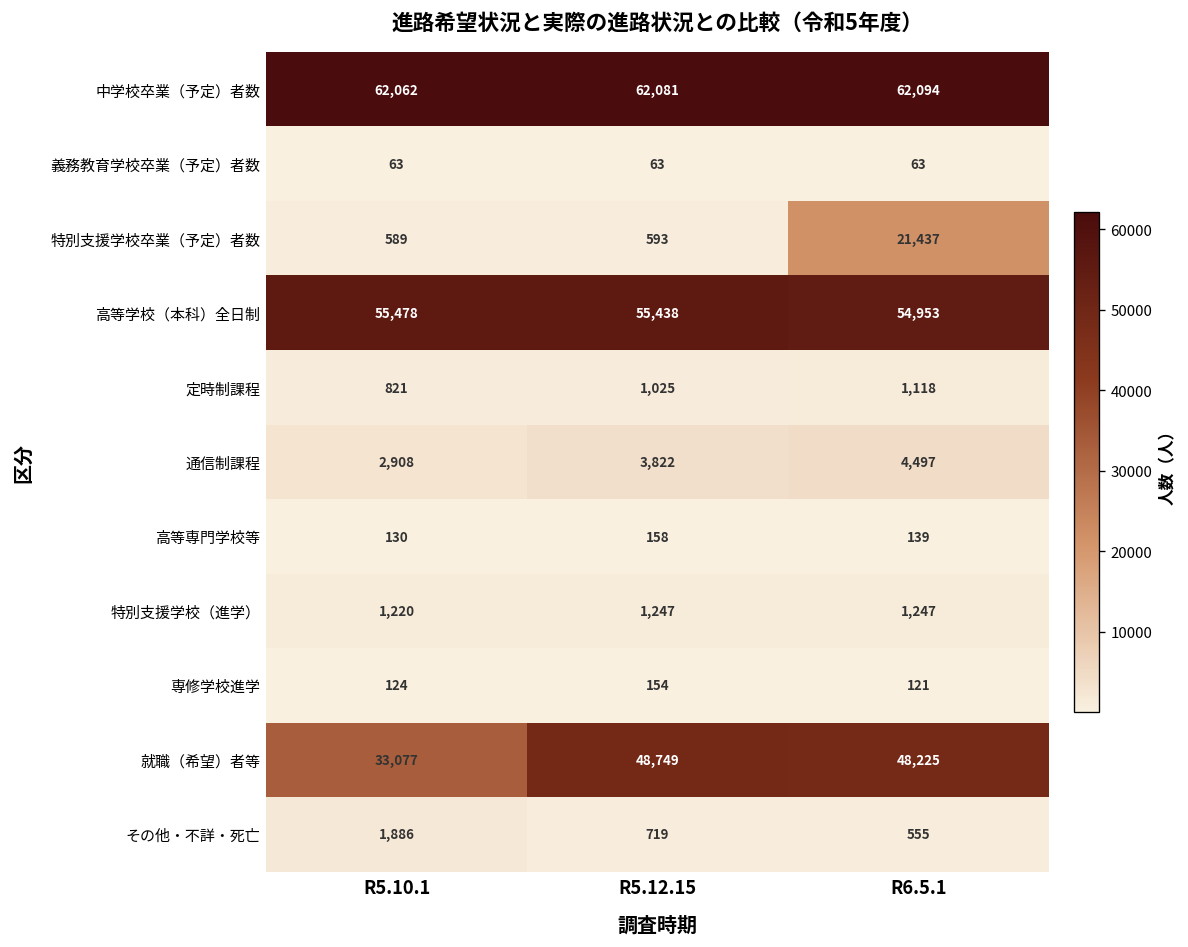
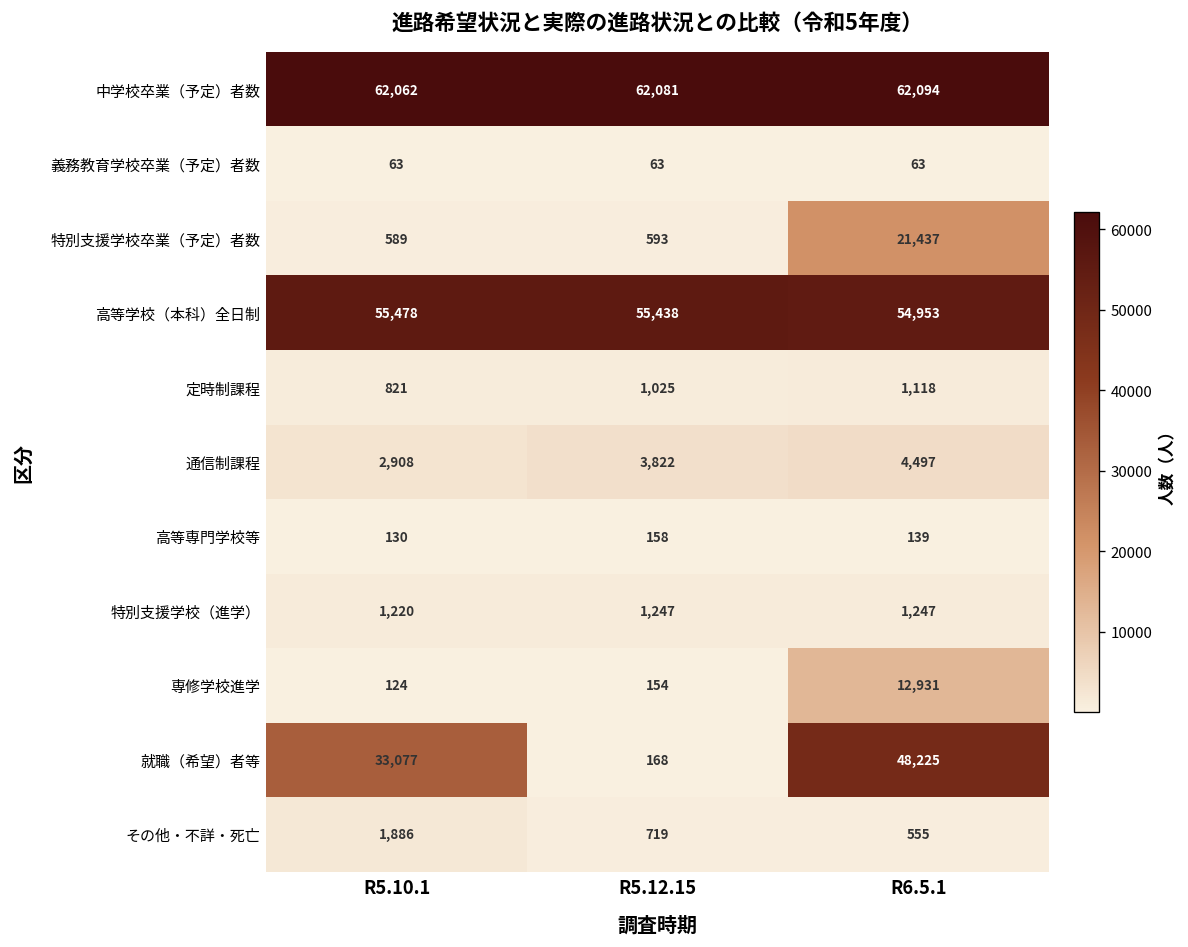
専修学校進学, R6.5.1: 121 -> 12,931
就職（希望）者等, R5.12.15: 48,749 -> 168
